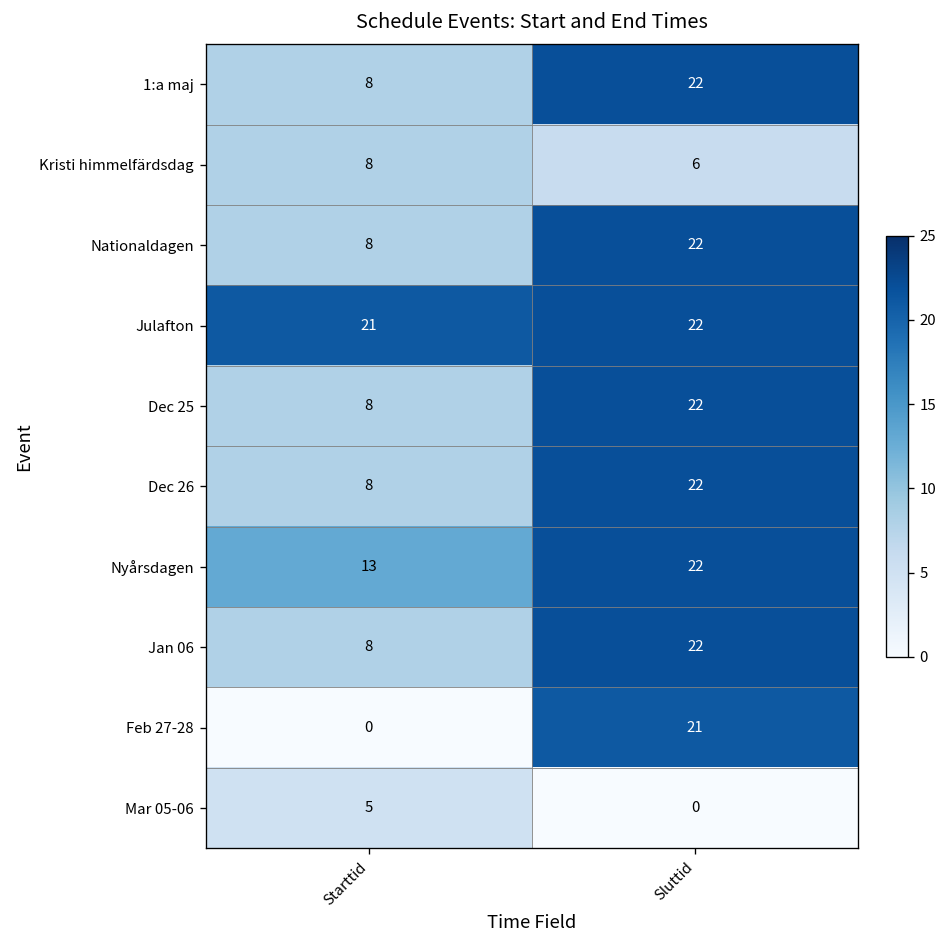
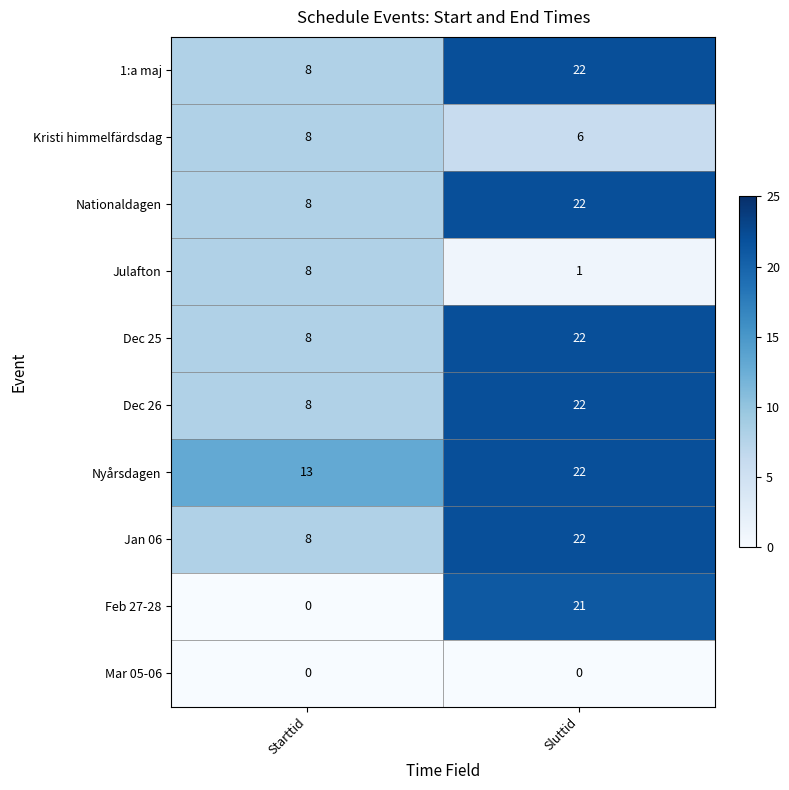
Julafton, Starttid: 21 -> 8
Julafton, Sluttid: 22 -> 1
Mar 05-06, Starttid: 5 -> 0
